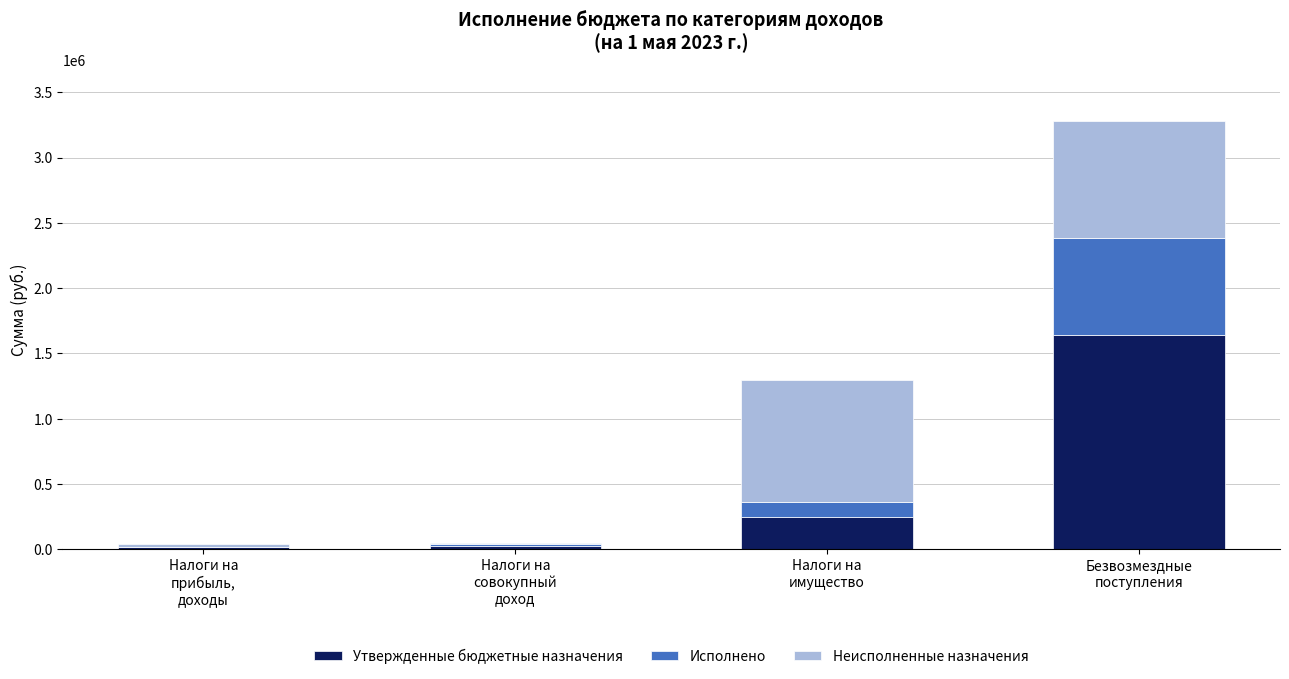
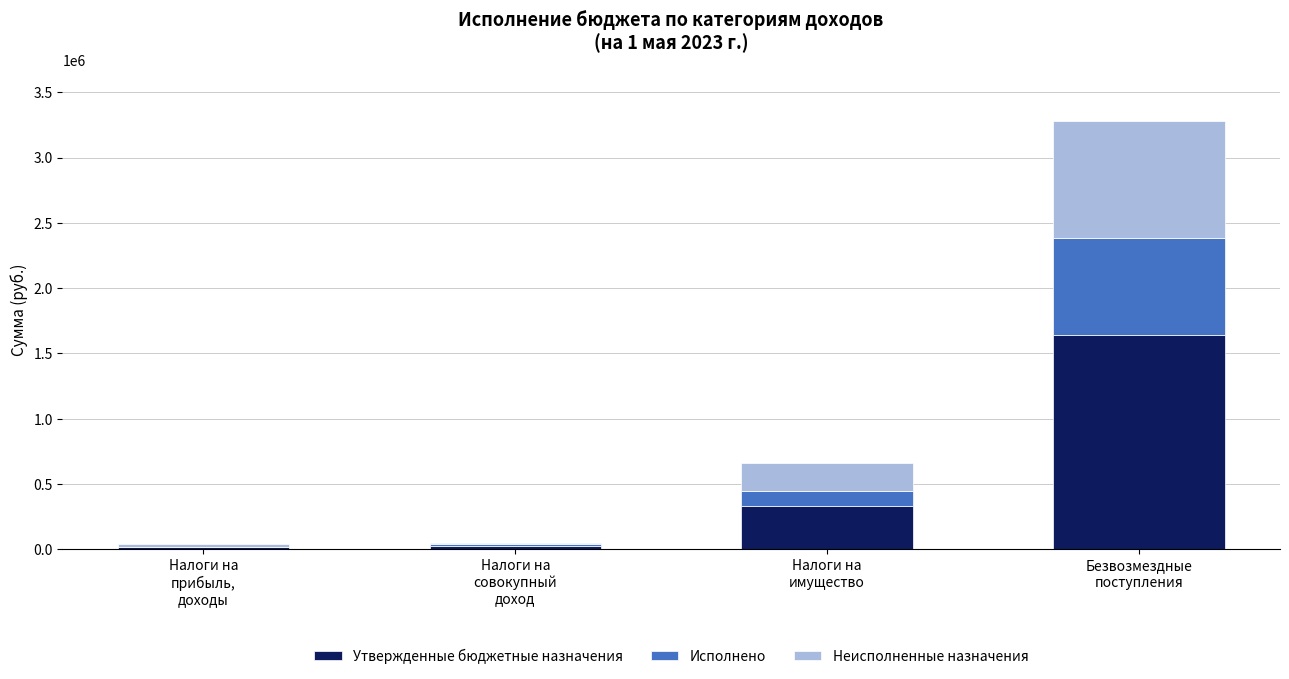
Утвержденные бюджетные назначения, Налоги на имущество: 250000 -> 330000
Неисполненные назначения, Налоги на имущество: 930000 -> 220000
